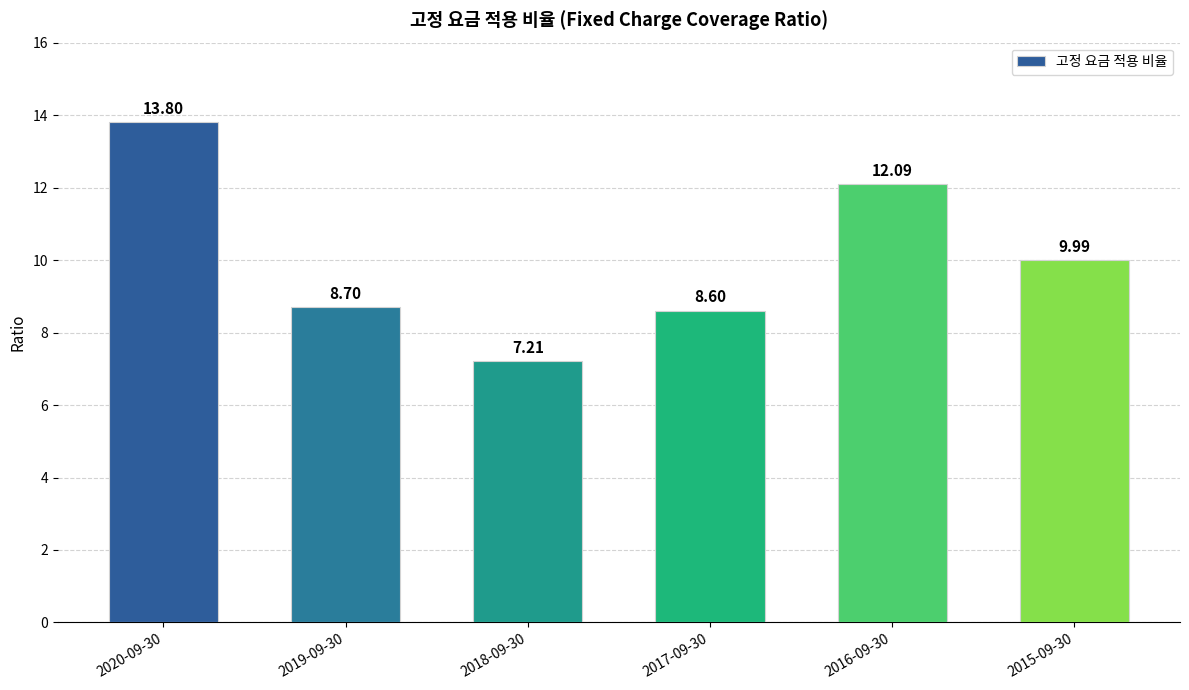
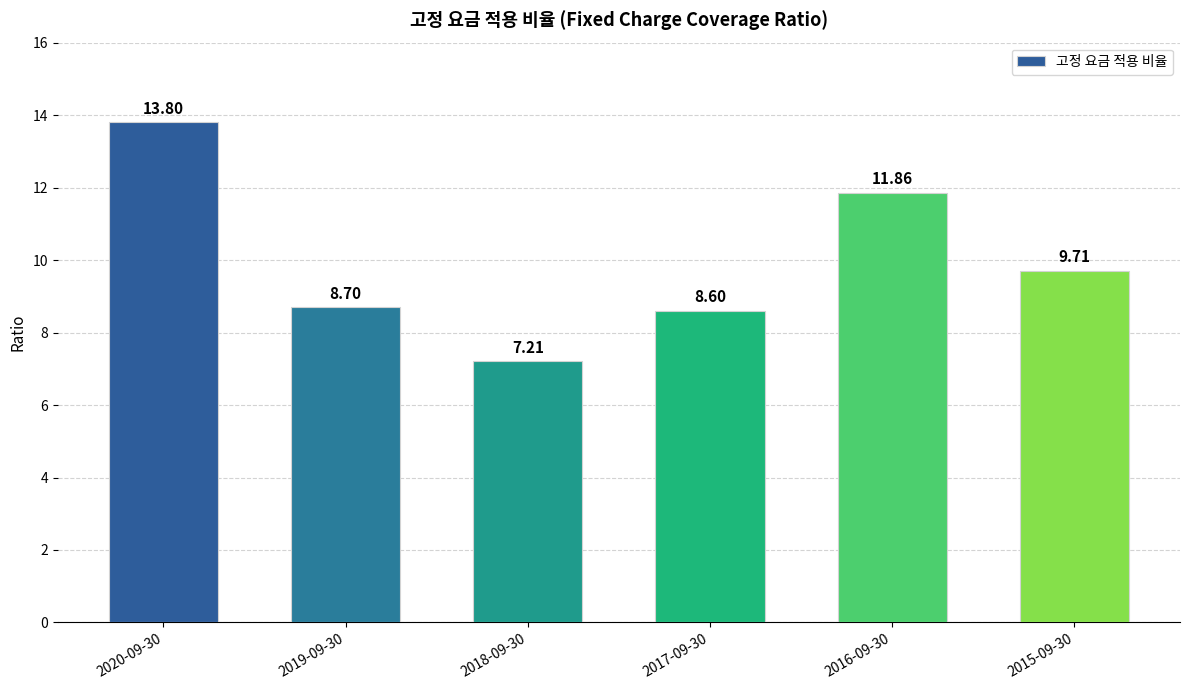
2016-09-30: 12.09 -> 11.86
2015-09-30: 9.99 -> 9.71
